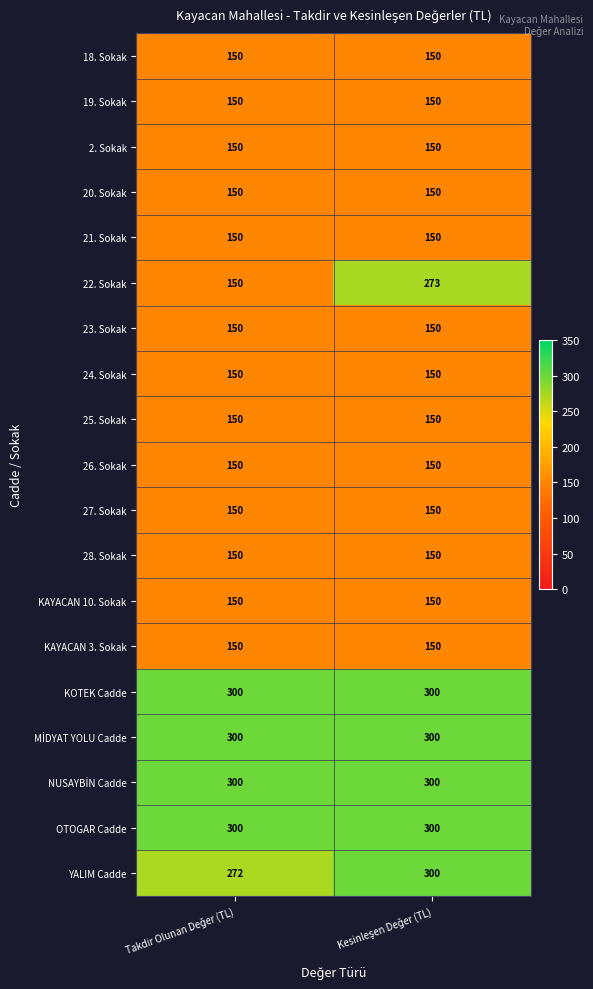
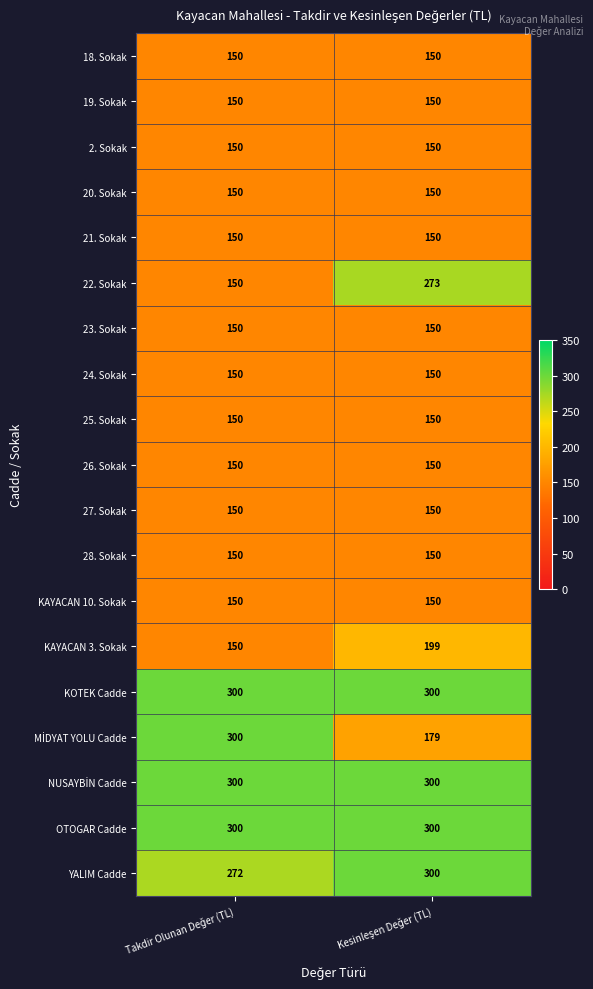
KAYACAN 3. Sokak, Kesinleşen Değer (TL): 150 -> 199
MİDYAT YOLU Cadde, Kesinleşen Değer (TL): 300 -> 179
